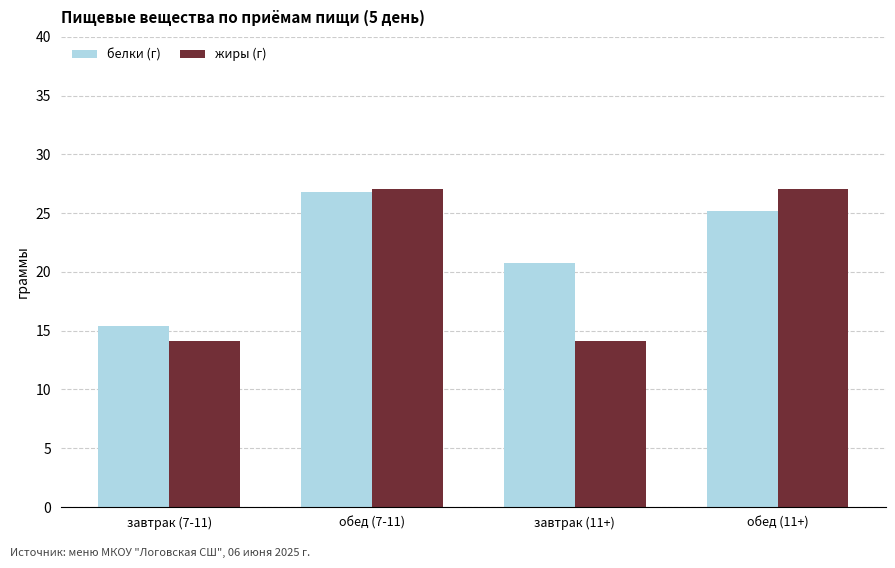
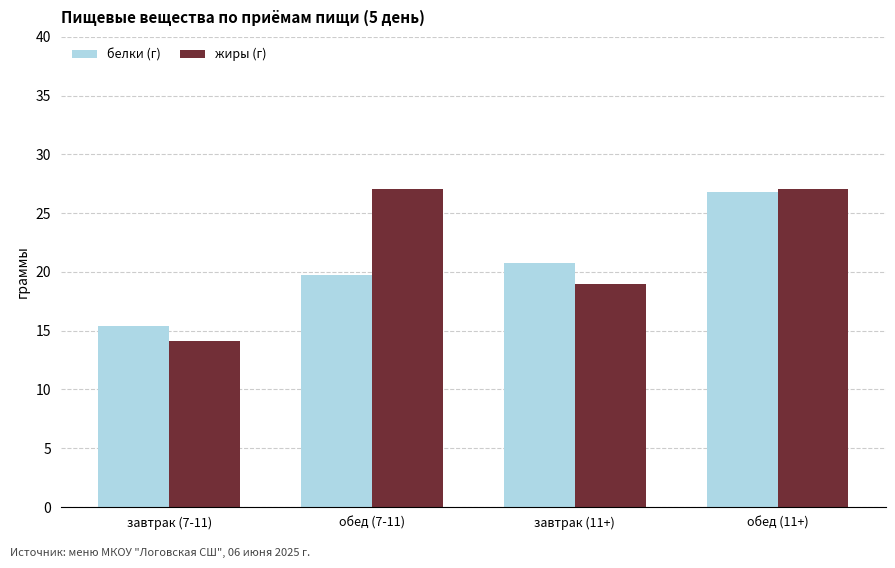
белки (г), обед (7-11): 26.8 -> 19.7
жиры (г), завтрак (11+): 14.1 -> 19.0
белки (г), обед (11+): 25.2 -> 26.8
